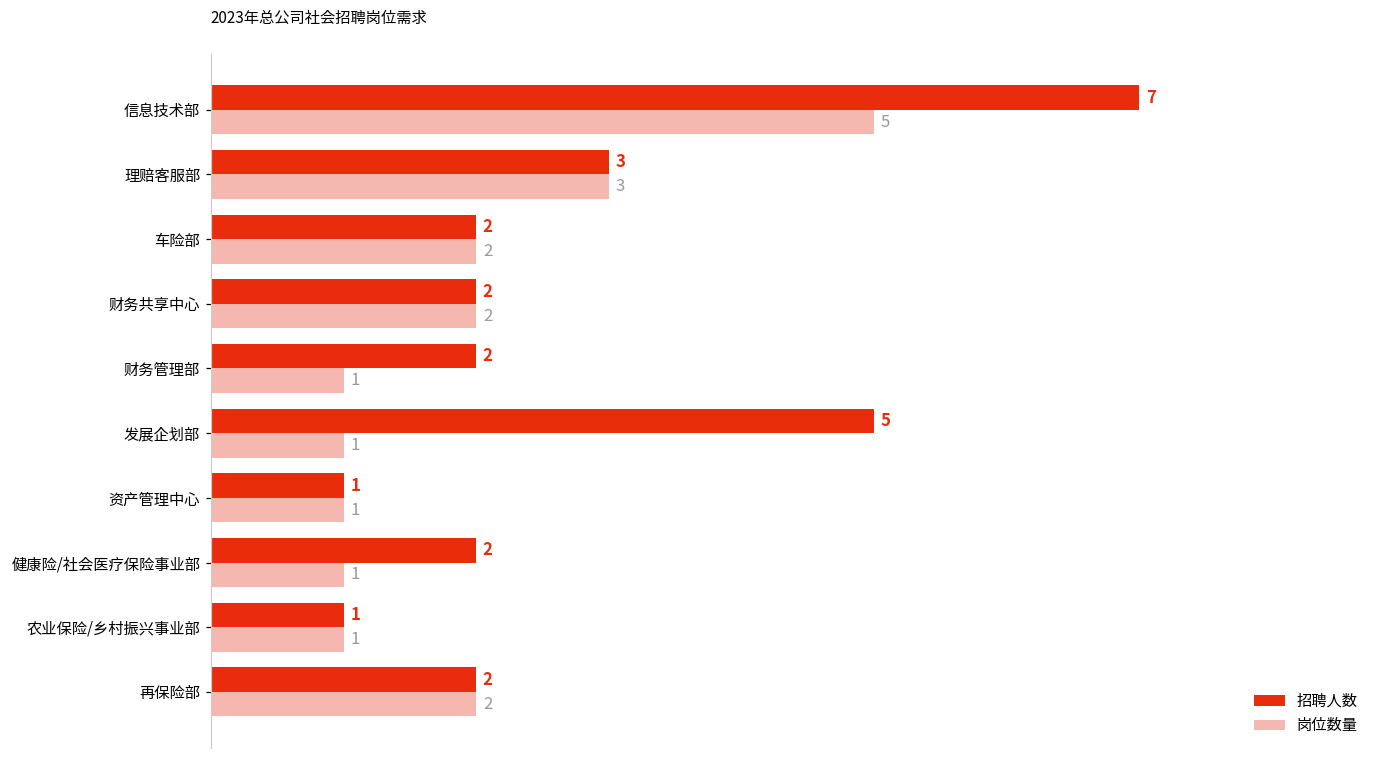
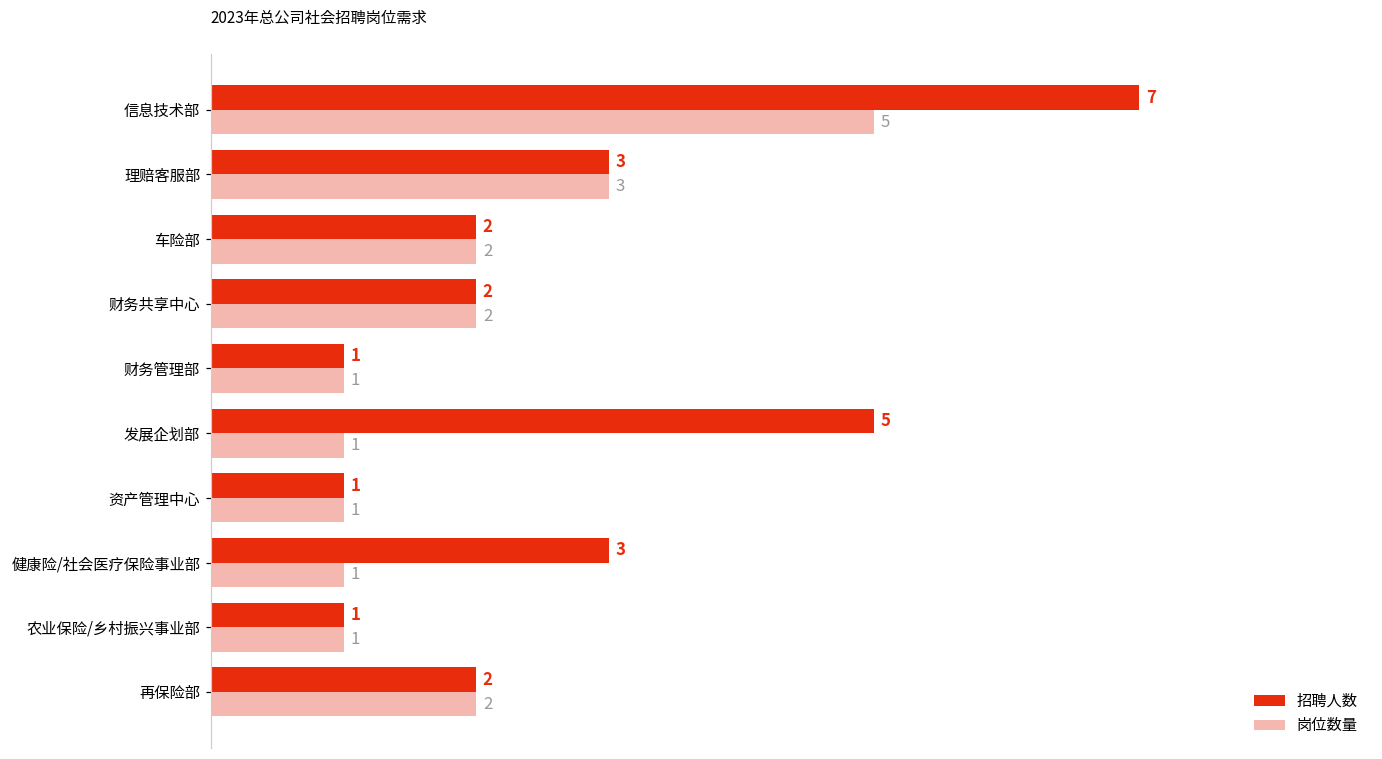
招聘人数, 财务管理部: 2 -> 1
招聘人数, 健康险/社会医疗保险事业部: 2 -> 3
